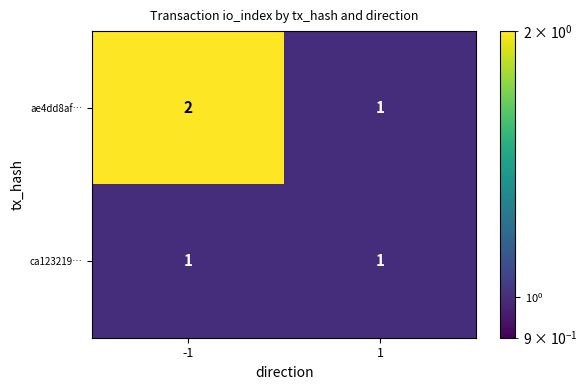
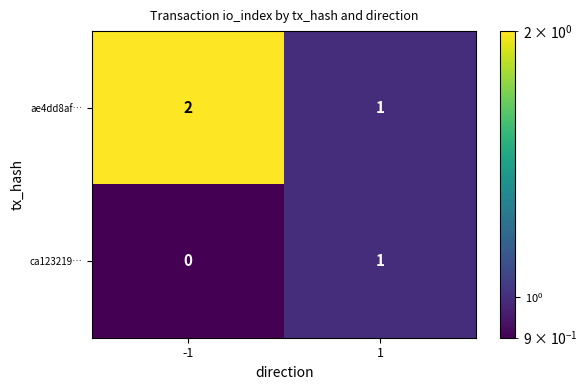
ca123219…, -1: 1 -> 0
